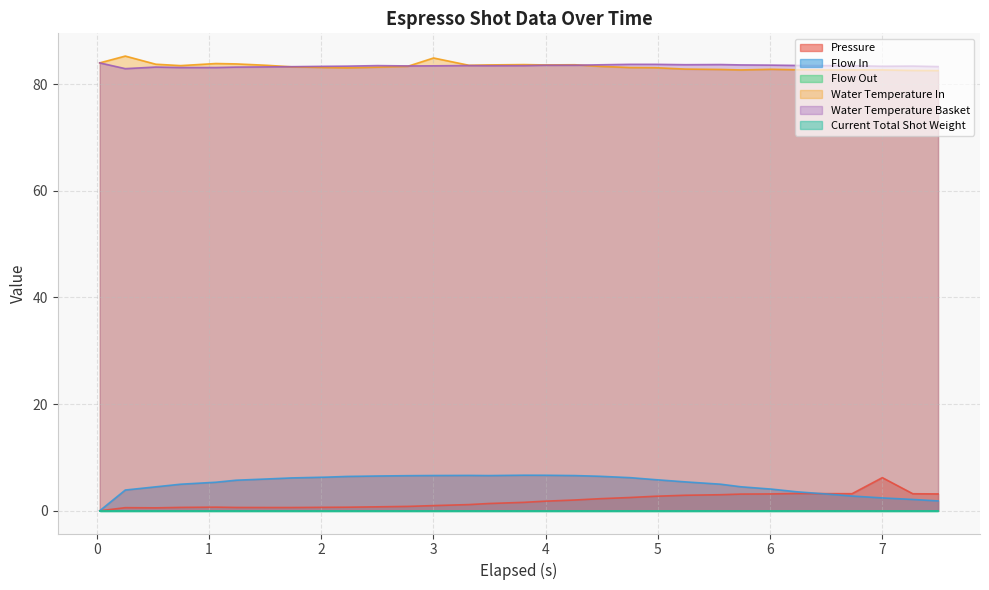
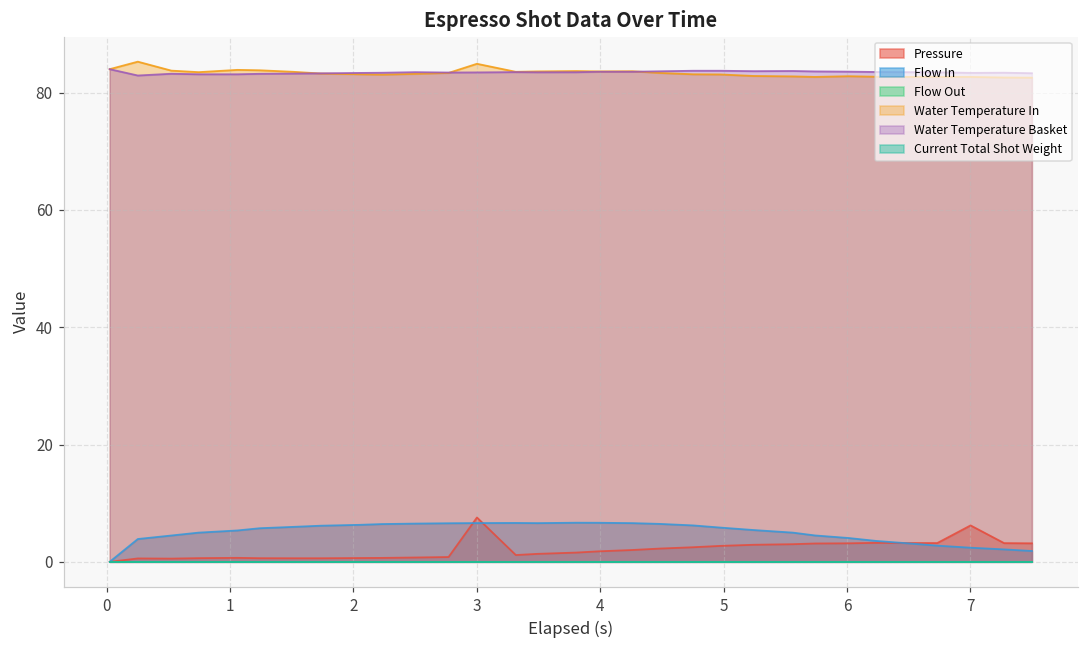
Pressure, 3: 1 -> 8
